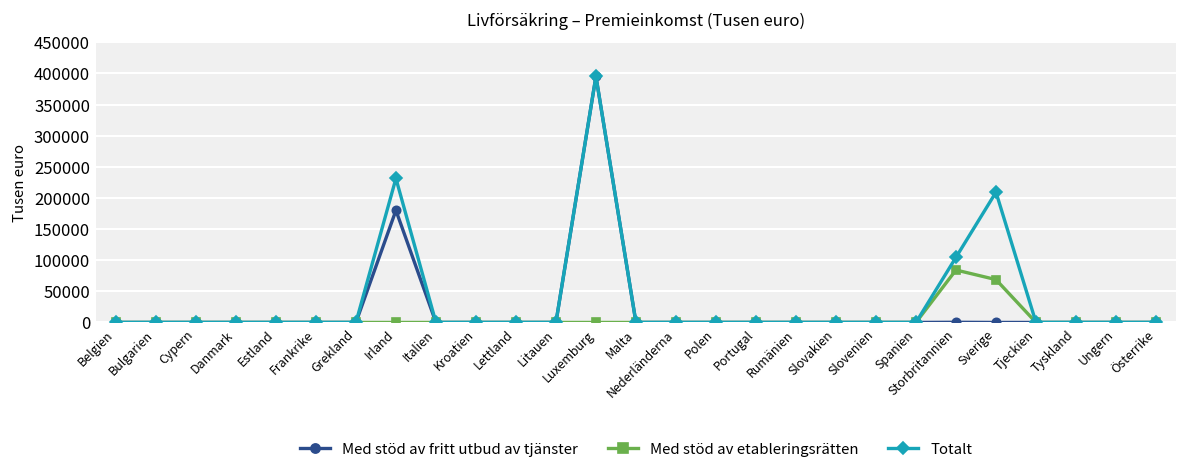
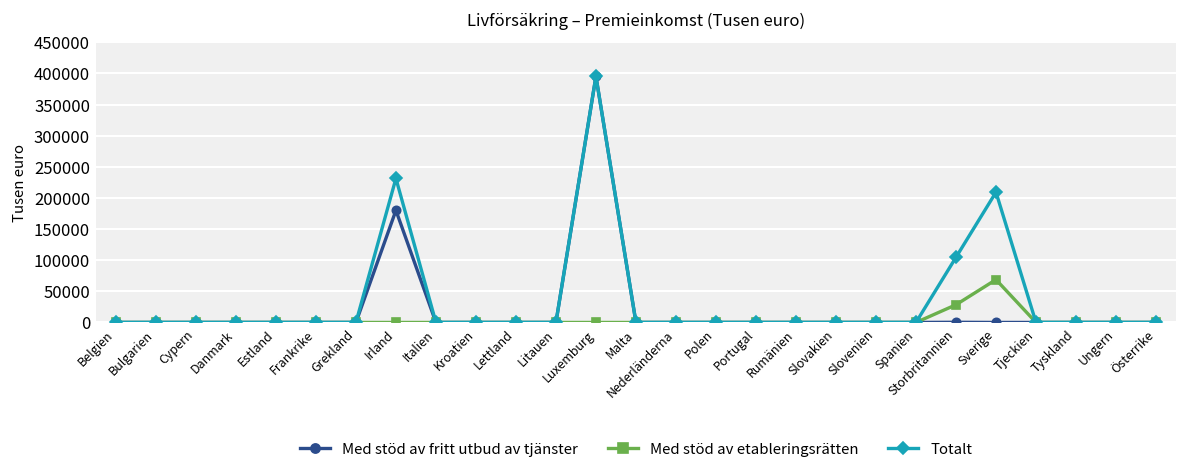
Med stöd av etableringsrätten, Storbritannien: 80000 -> 30000
